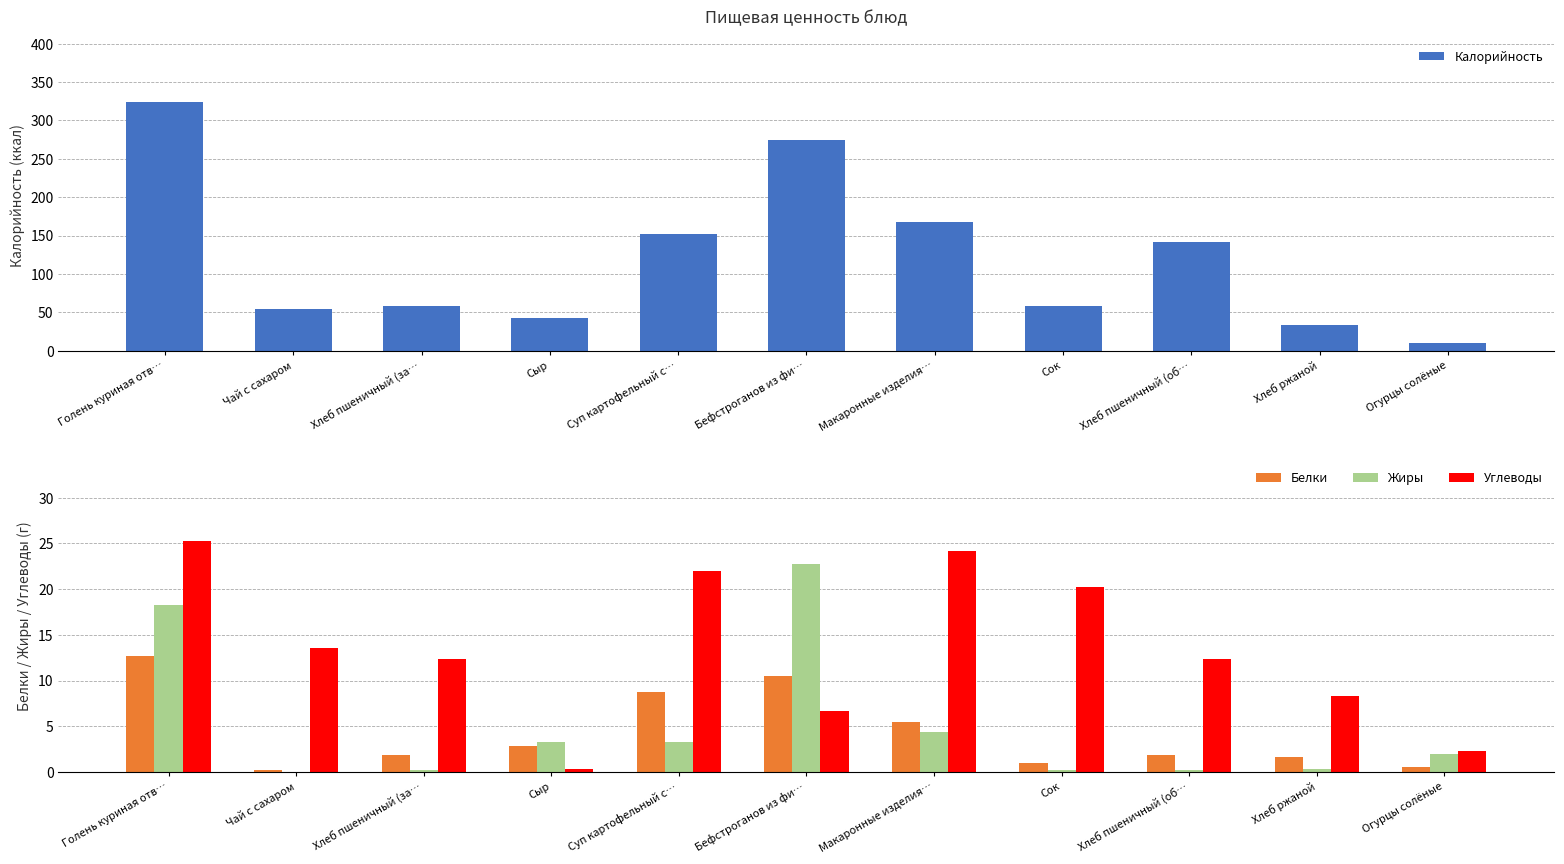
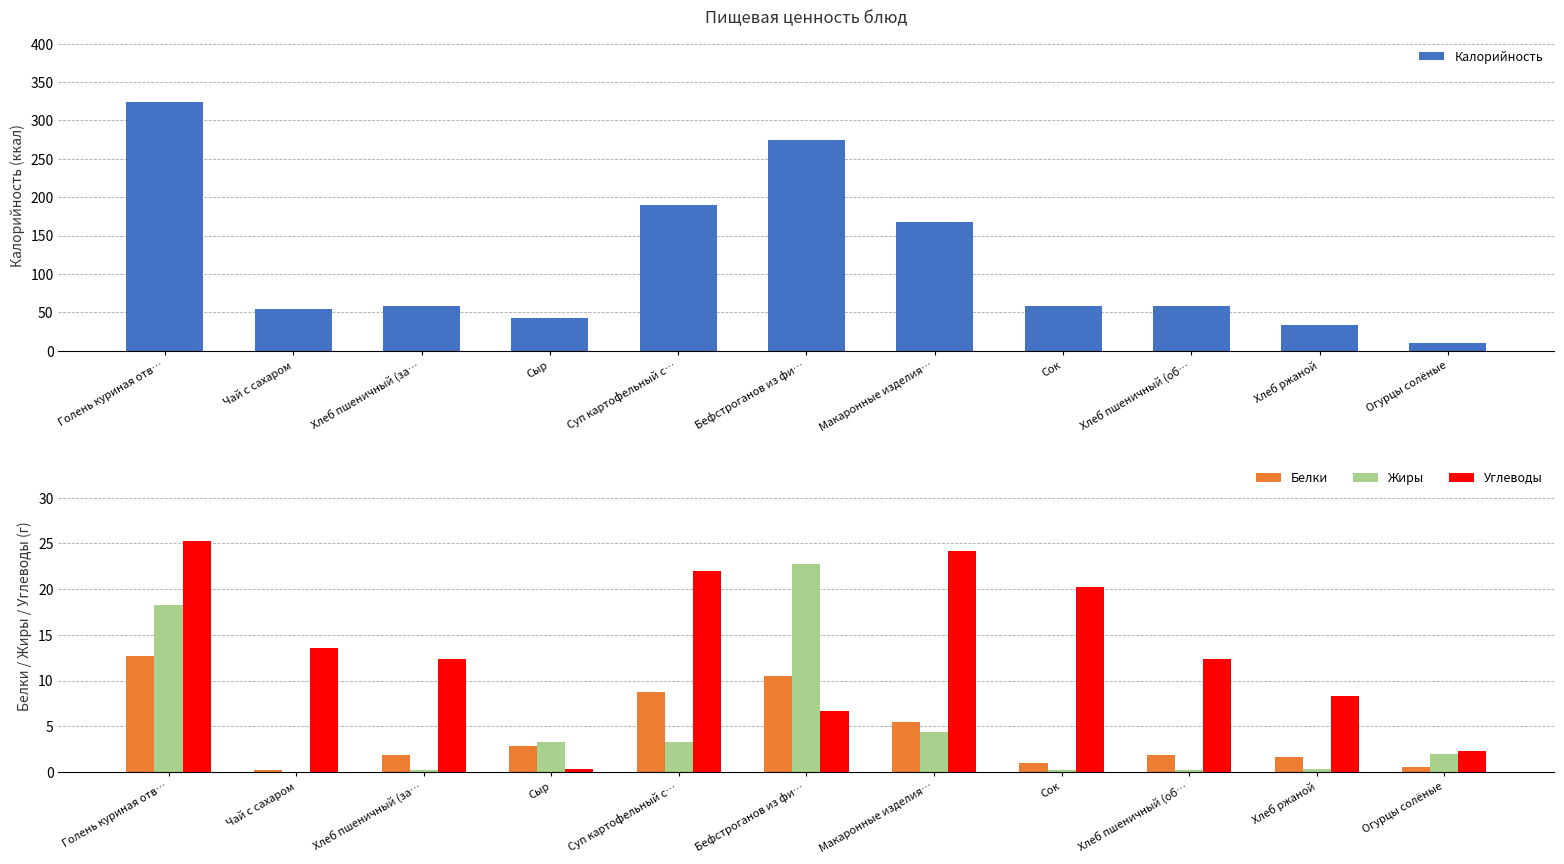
Пищевая ценность блюд, Суп картофельный с…: 150 -> 190
Пищевая ценность блюд, Хлеб пшеничный (об…: 140 -> 60
